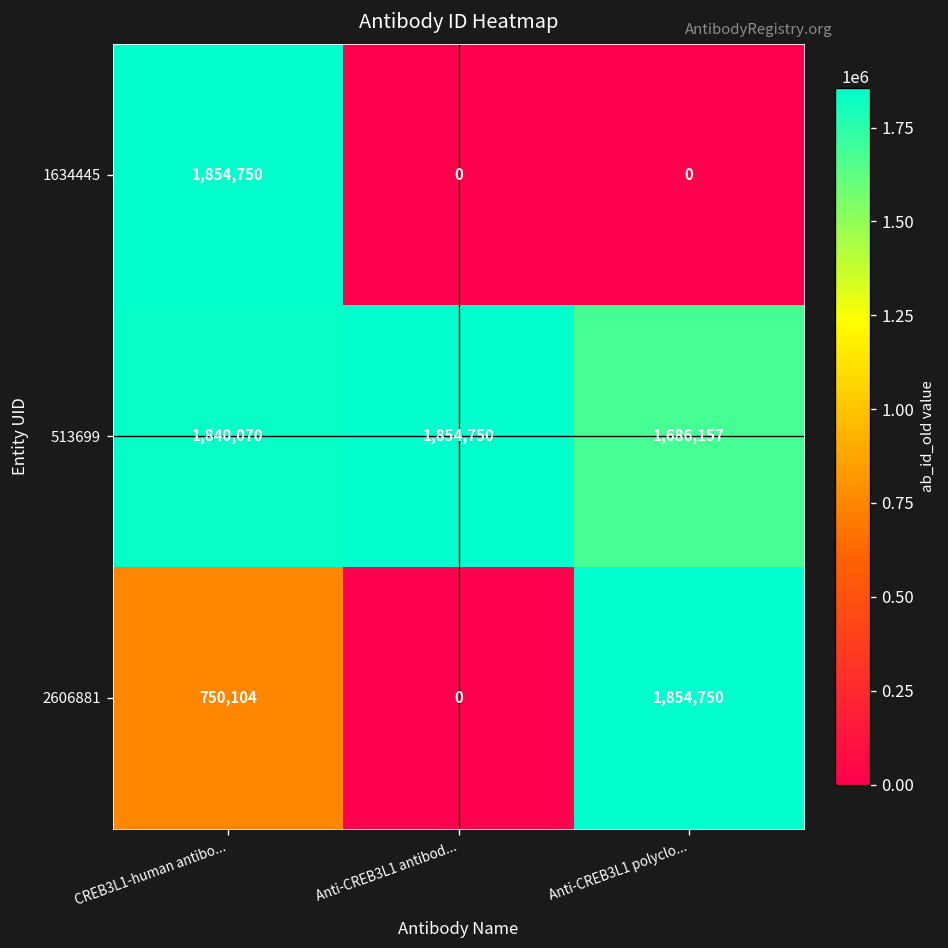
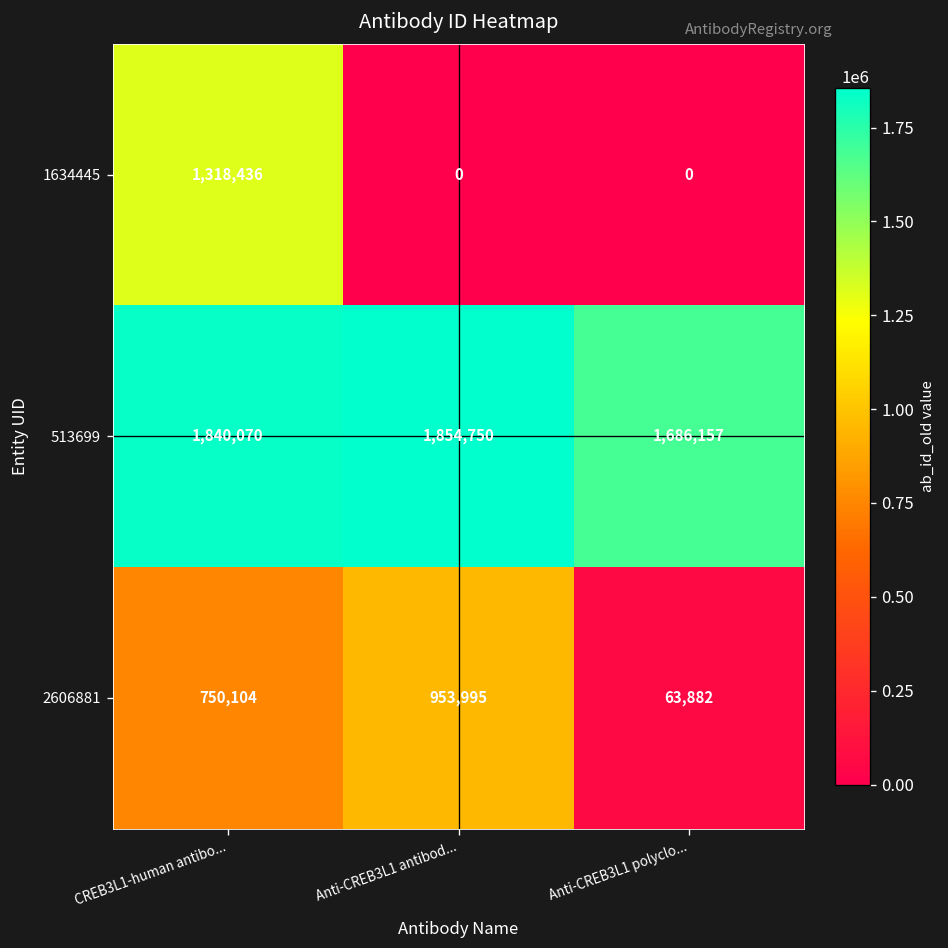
1634445, CREB3L1-human antibo...: 1,854,750 -> 1,318,436
2606881, Anti-CREB3L1 antibod...: 0 -> 953,995
2606881, Anti-CREB3L1 polyclo...: 1,854,750 -> 63,882
